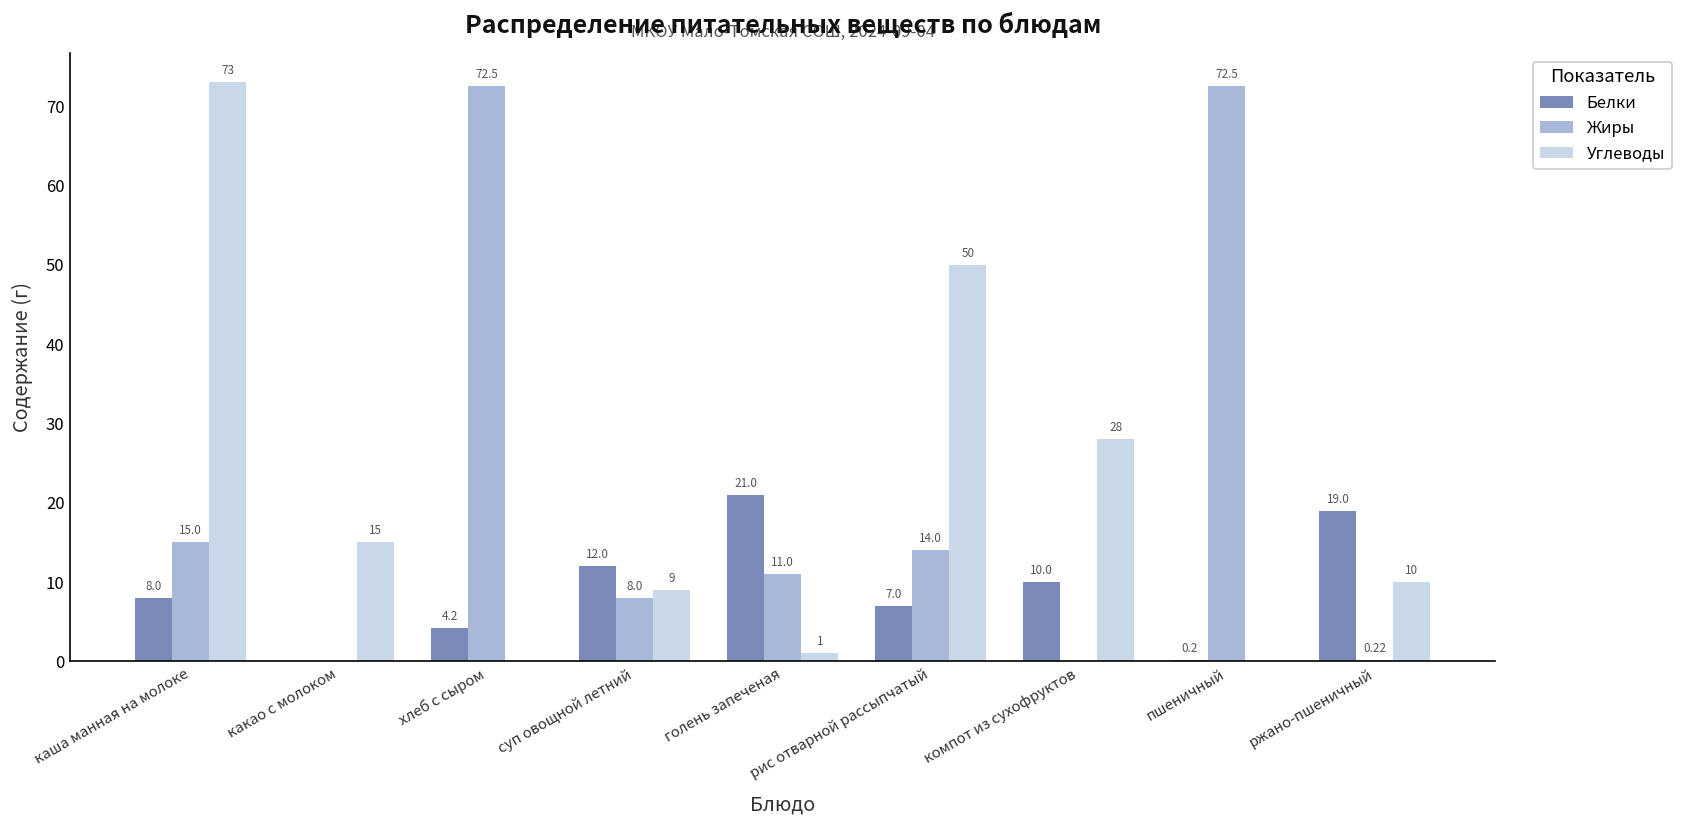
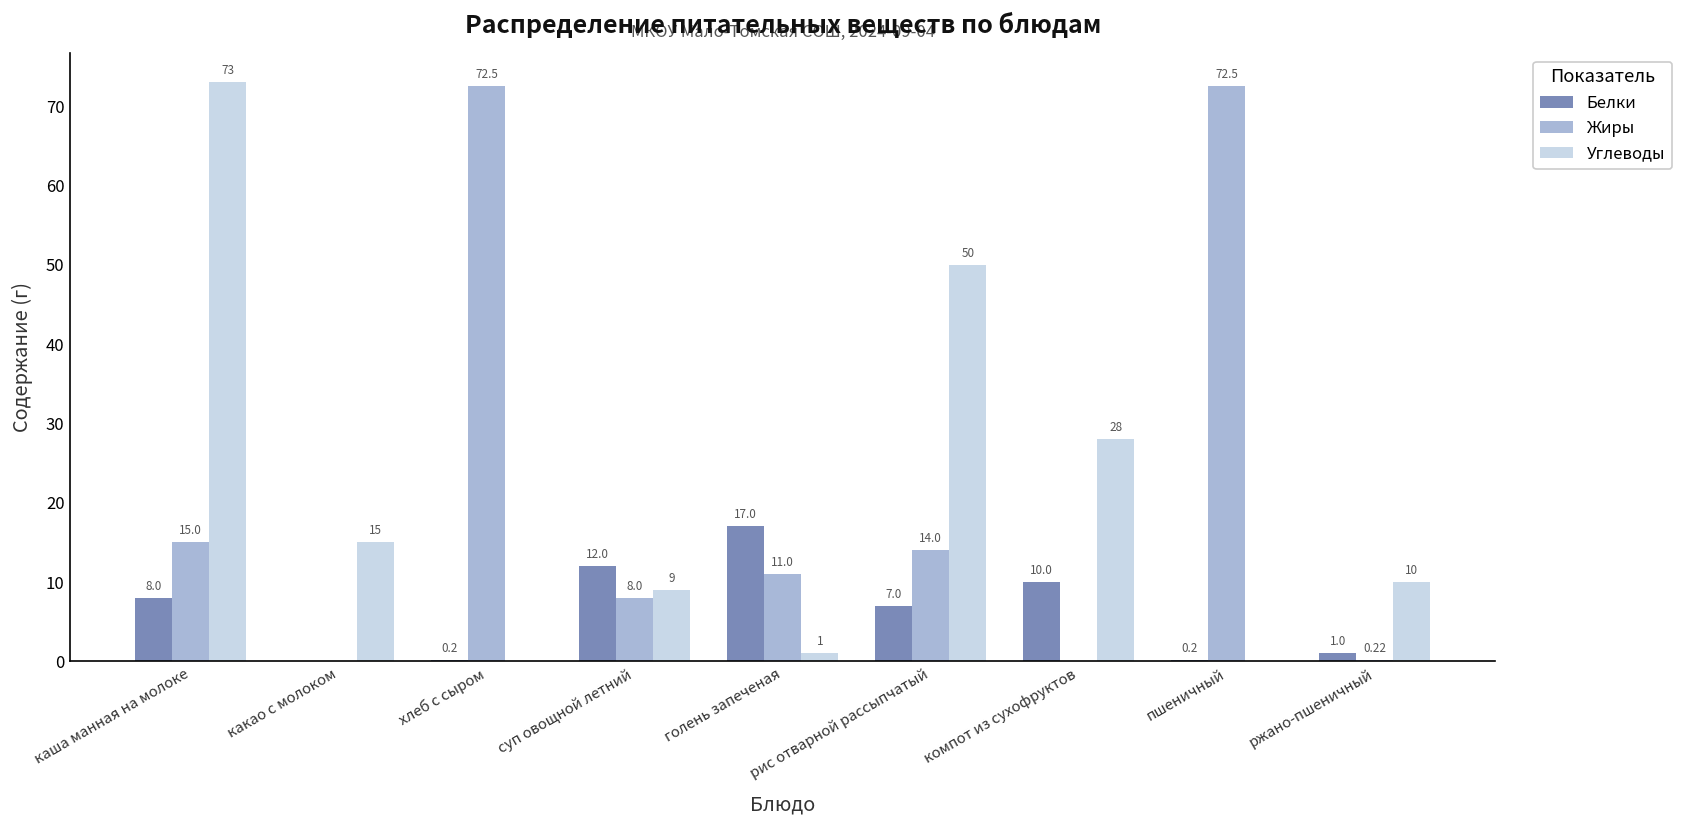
Белки, хлеб с сыром: 4.2 -> 0.2
Белки, голень запеченая: 21.0 -> 17.0
Белки, ржано-пшеничный: 19.0 -> 1.0
